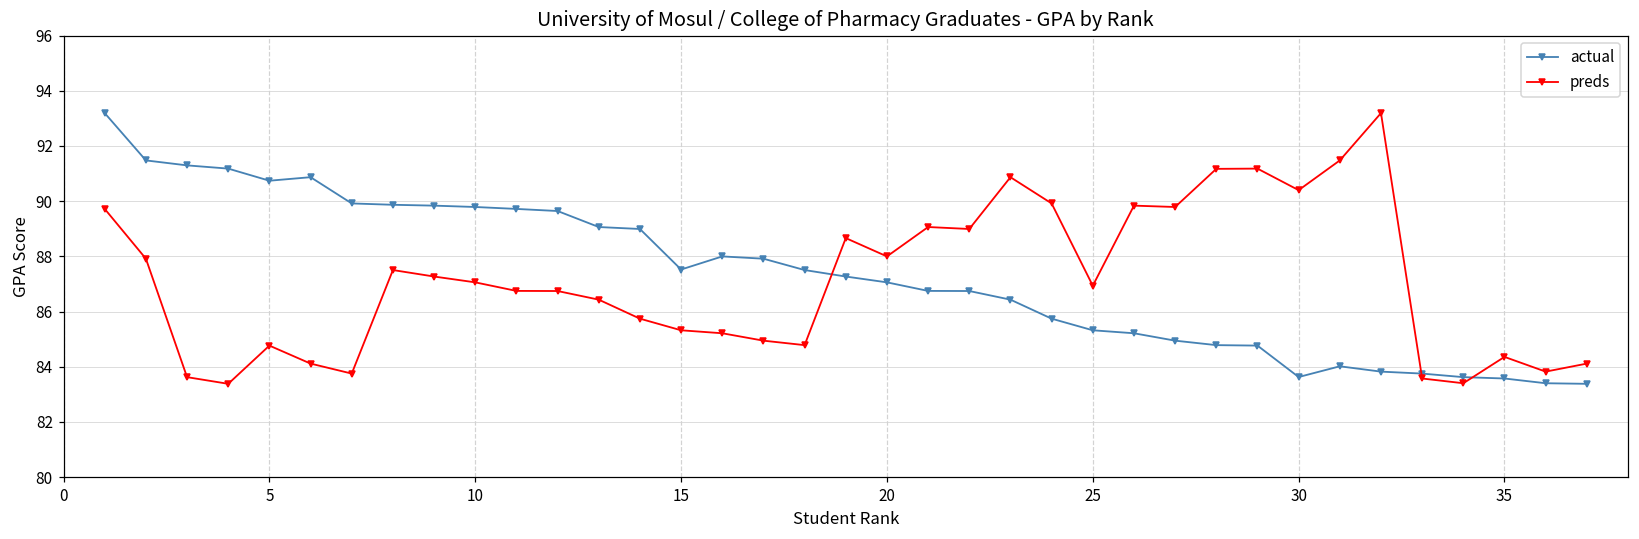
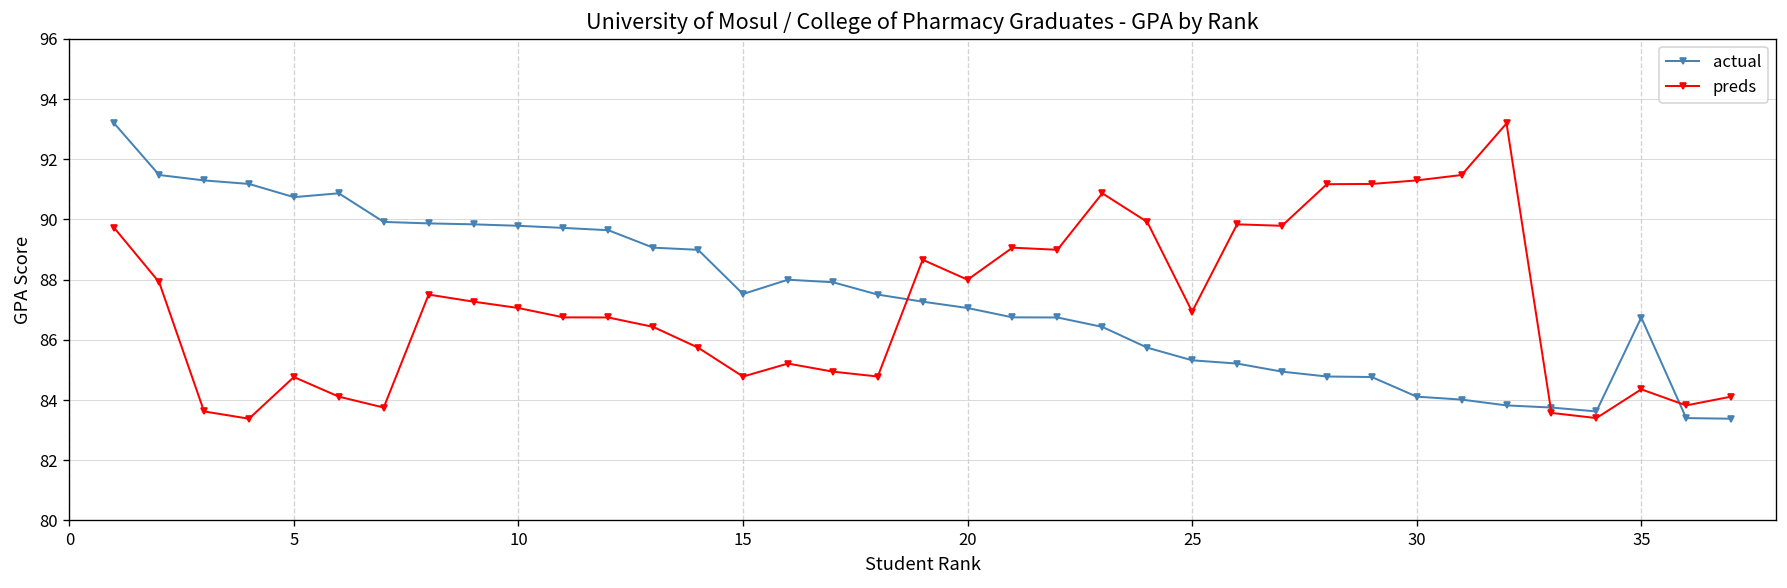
preds, 15: 85.3 -> 84.8
actual, 30: 83.6 -> 84.1
preds, 30: 90.4 -> 91.3
actual, 35: 83.6 -> 86.7
